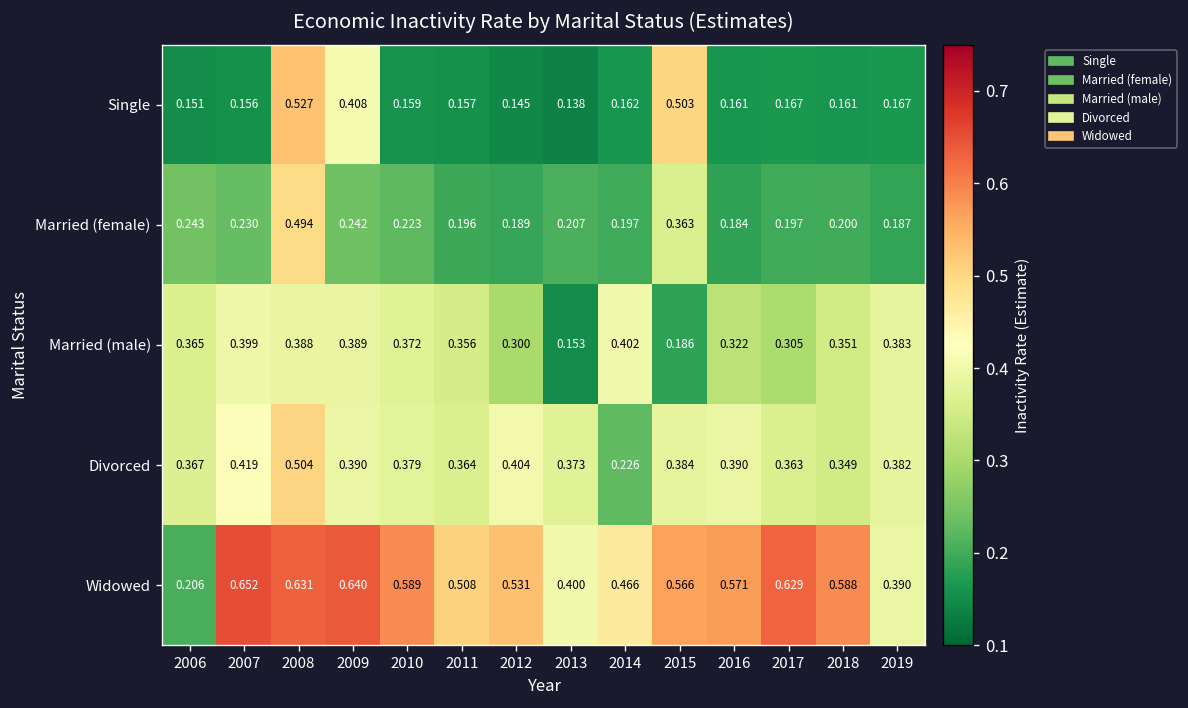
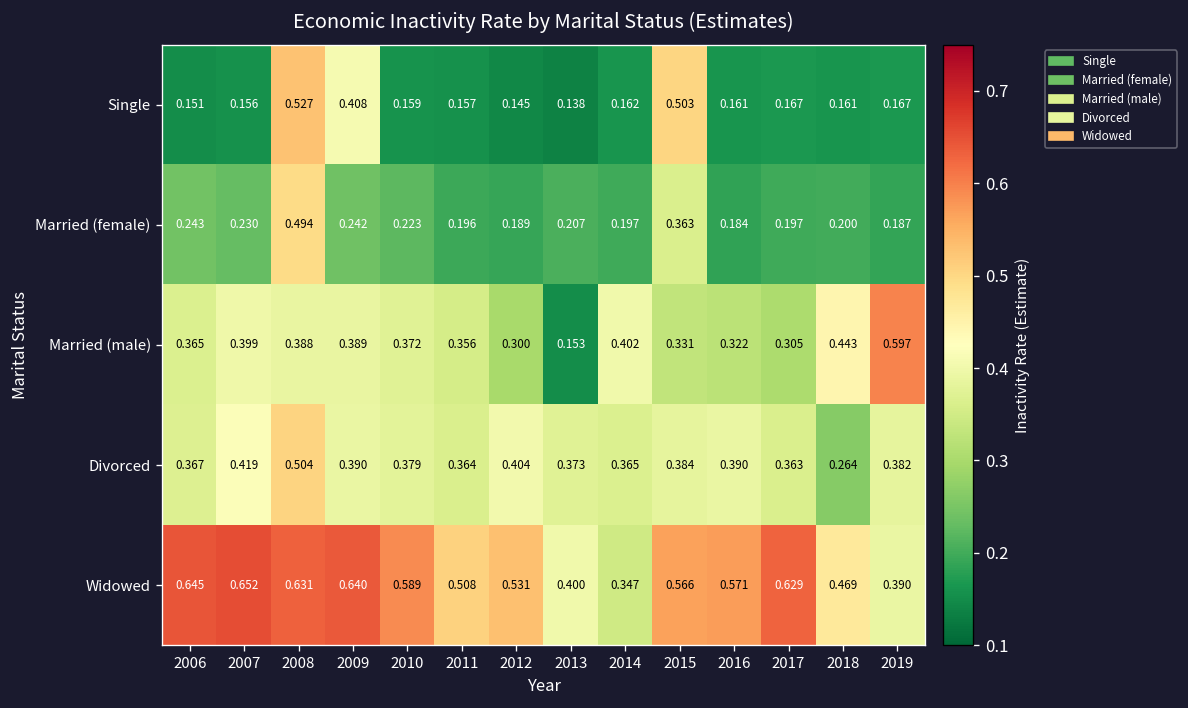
Married (male), 2015: 0.186 -> 0.331
Married (male), 2018: 0.351 -> 0.443
Married (male), 2019: 0.383 -> 0.597
Divorced, 2014: 0.226 -> 0.365
Divorced, 2018: 0.349 -> 0.264
Widowed, 2006: 0.206 -> 0.645
Widowed, 2014: 0.466 -> 0.347
Widowed, 2018: 0.588 -> 0.469
